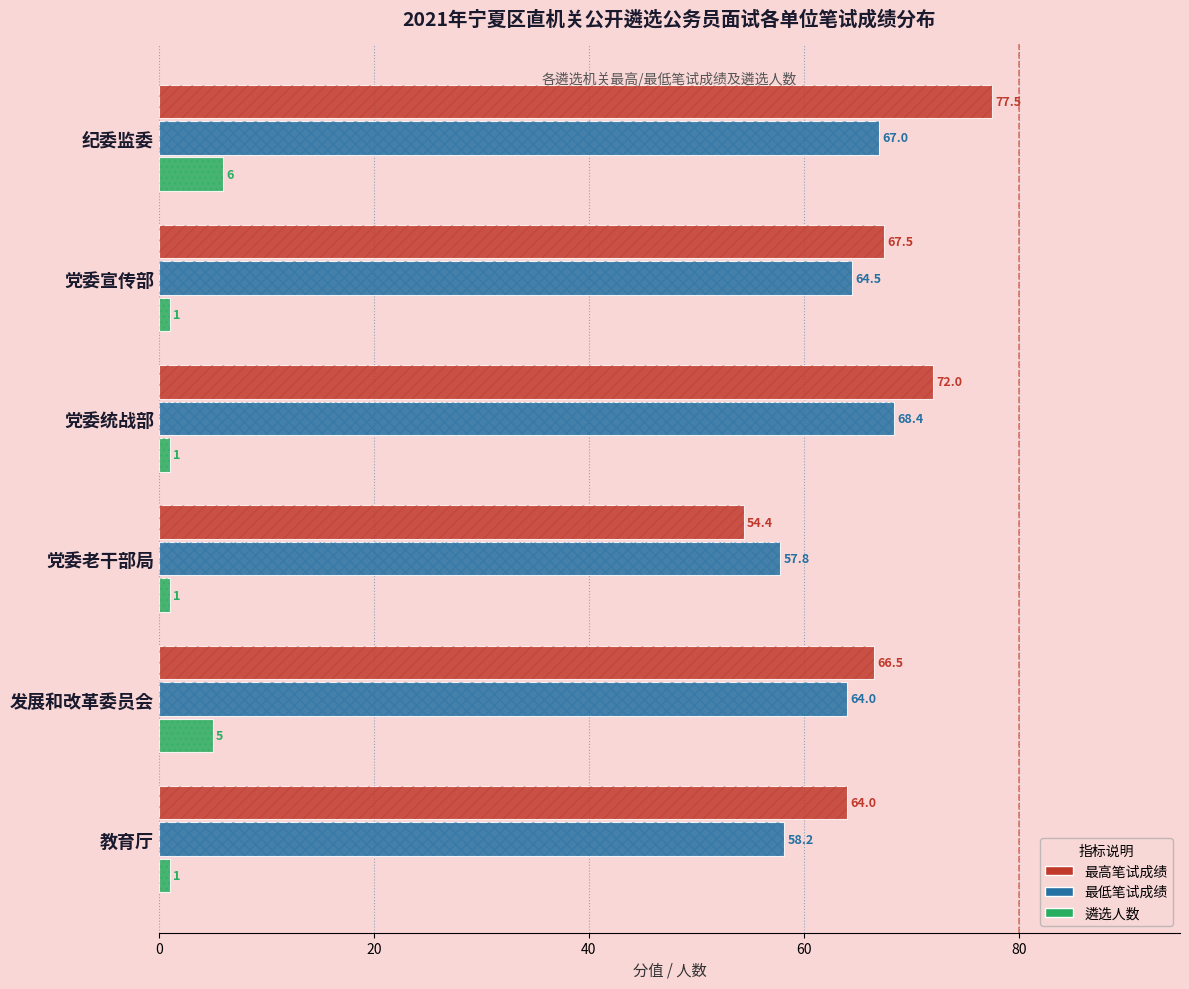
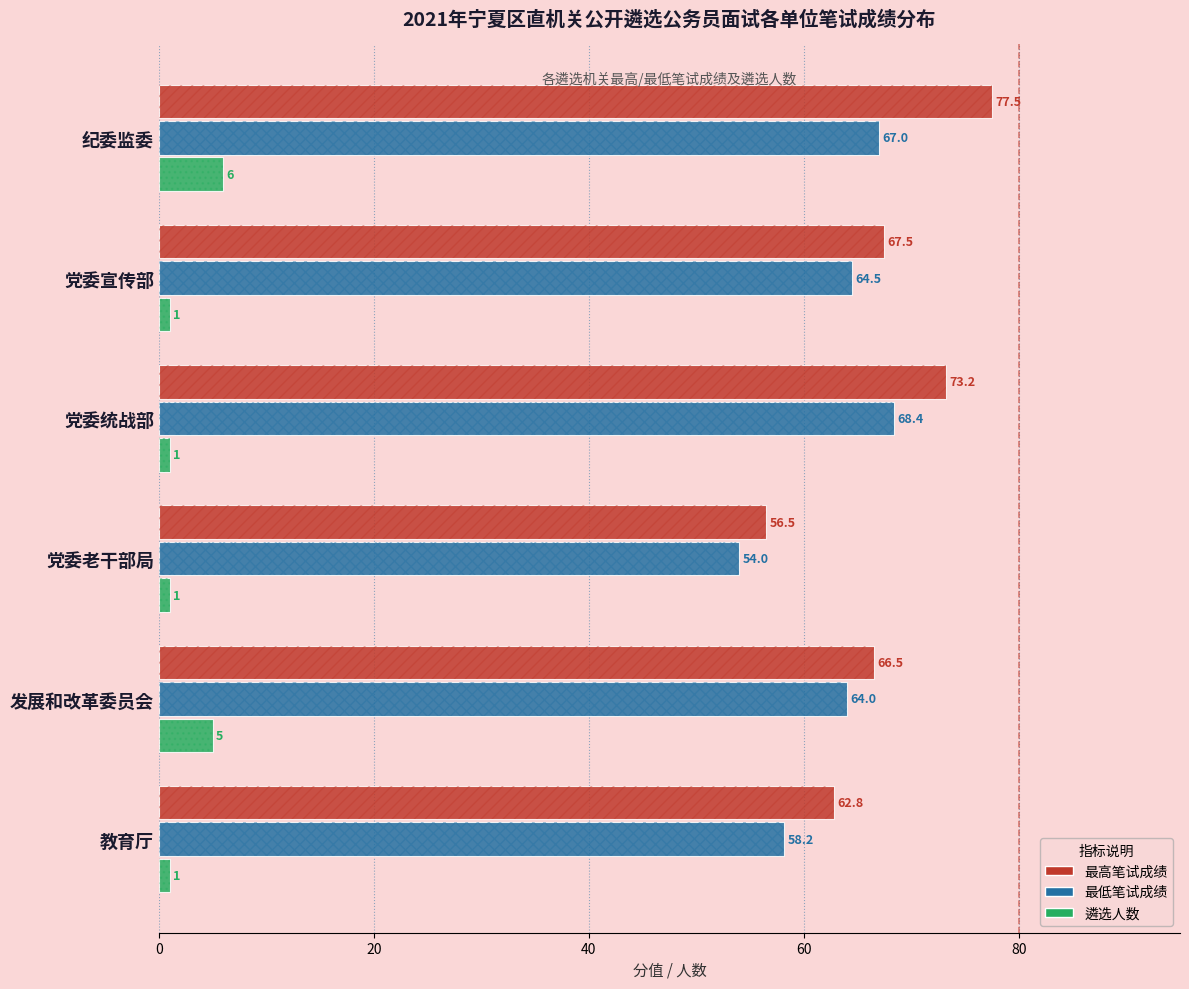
最高笔试成绩, 党委统战部: 72.0 -> 73.2
最高笔试成绩, 党委老干部局: 54.4 -> 56.5
最低笔试成绩, 党委老干部局: 57.8 -> 54.0
最高笔试成绩, 教育厅: 64.0 -> 62.8
